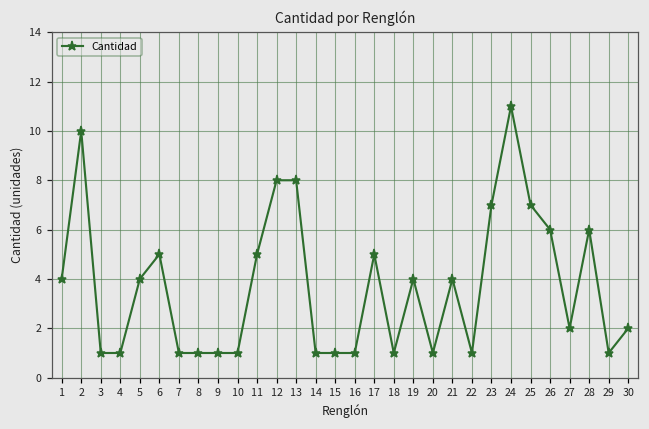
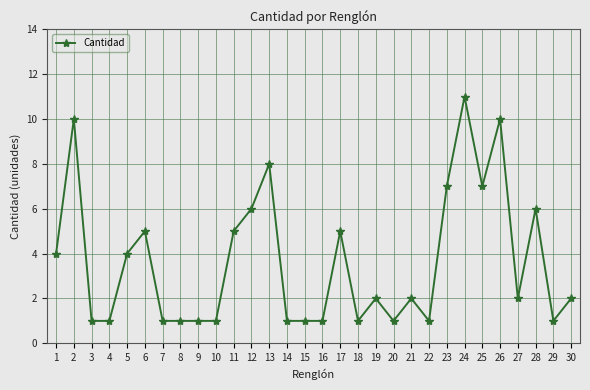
12: 8 -> 6
19: 4 -> 2
21: 4 -> 2
26: 6 -> 10
